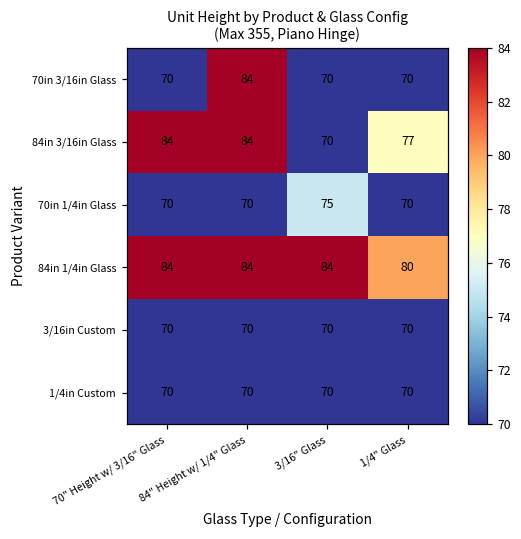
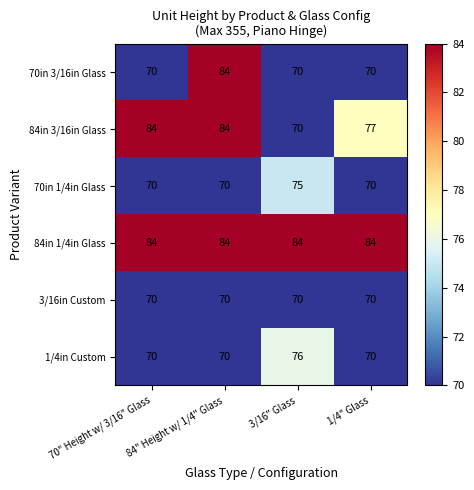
84in 1/4in Glass, 1/4" Glass: 80 -> 84
1/4in Custom, 3/16" Glass: 70 -> 76
